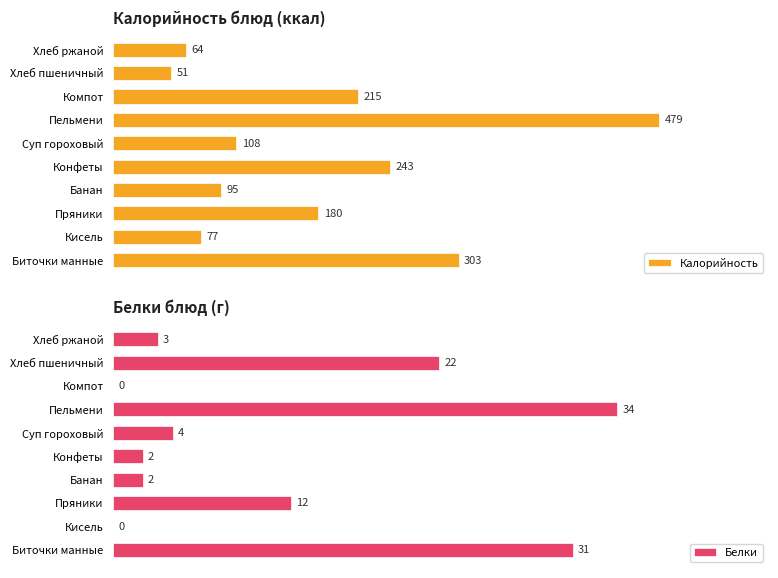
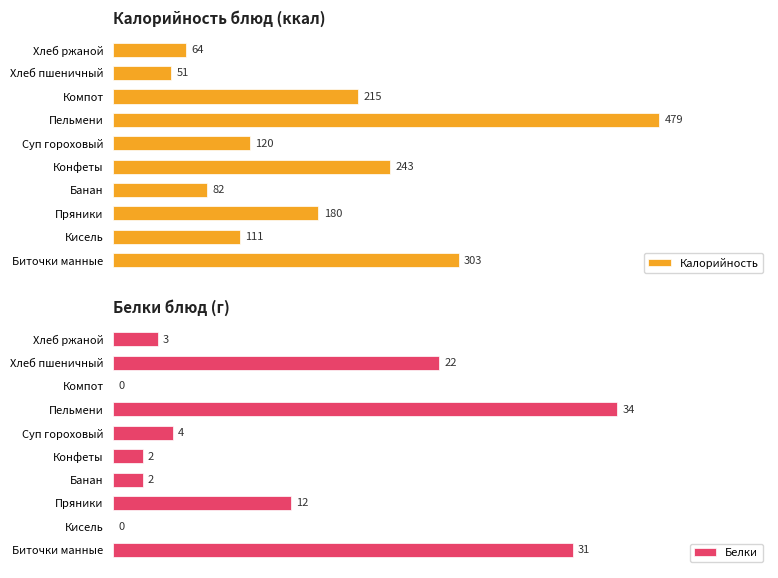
Калорийность блюд (ккал), Суп гороховый: 108 -> 120
Калорийность блюд (ккал), Банан: 95 -> 82
Калорийность блюд (ккал), Кисель: 77 -> 111
